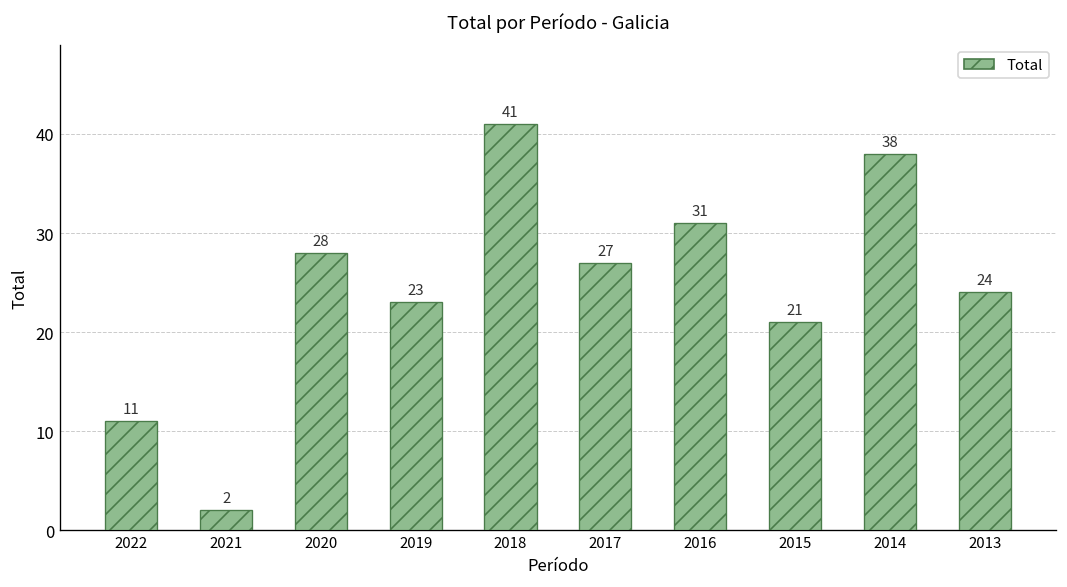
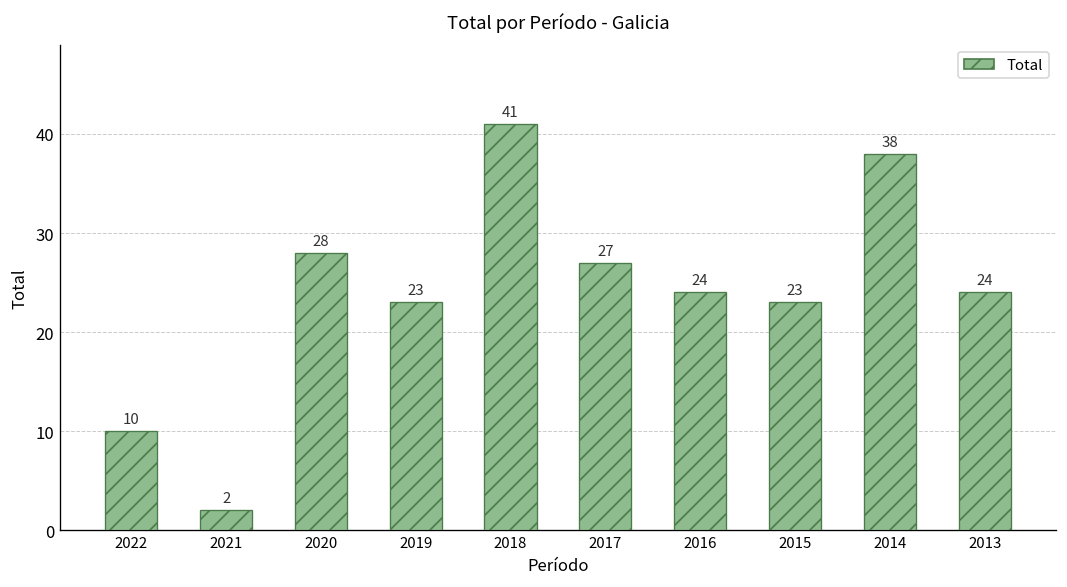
2022: 11 -> 10
2016: 31 -> 24
2015: 21 -> 23
